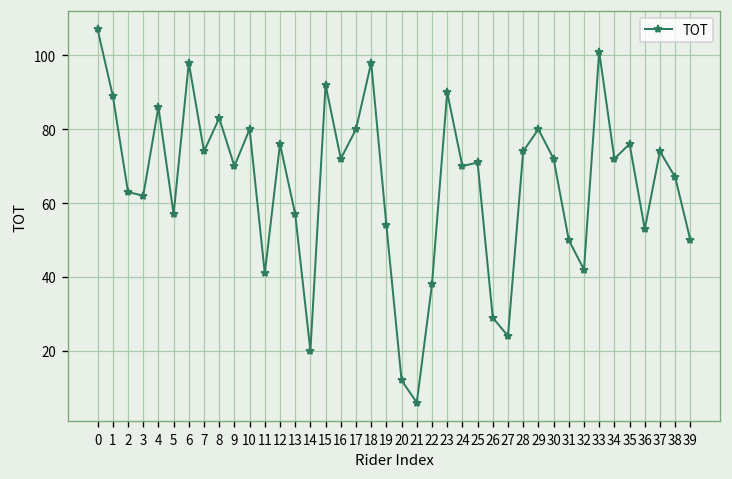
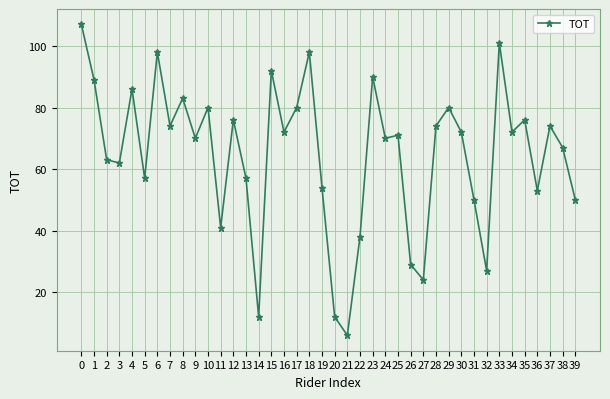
14: 20 -> 12
32: 42 -> 27
